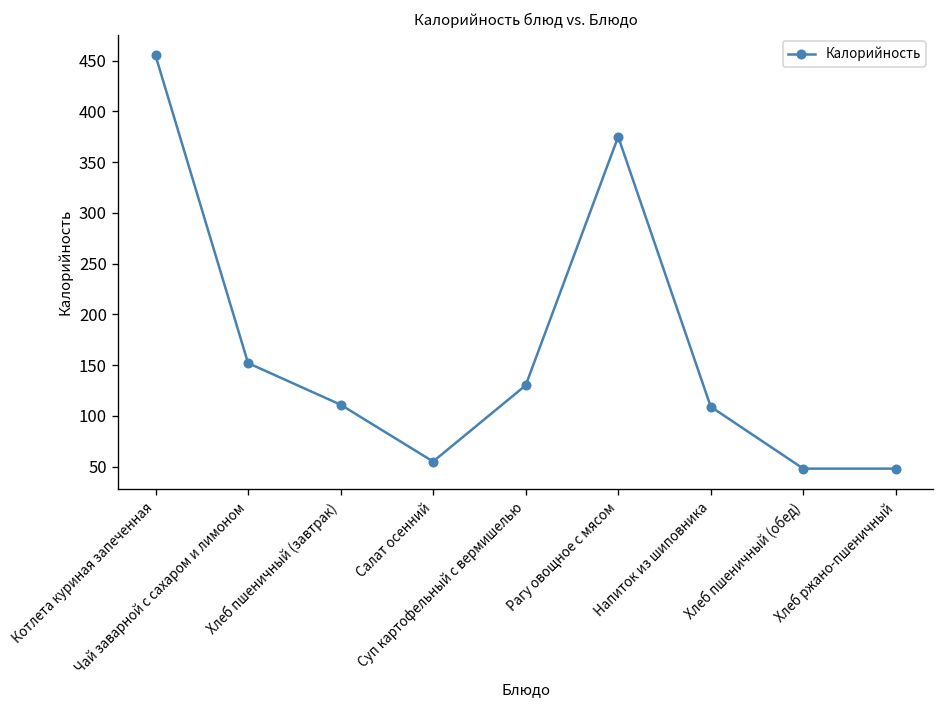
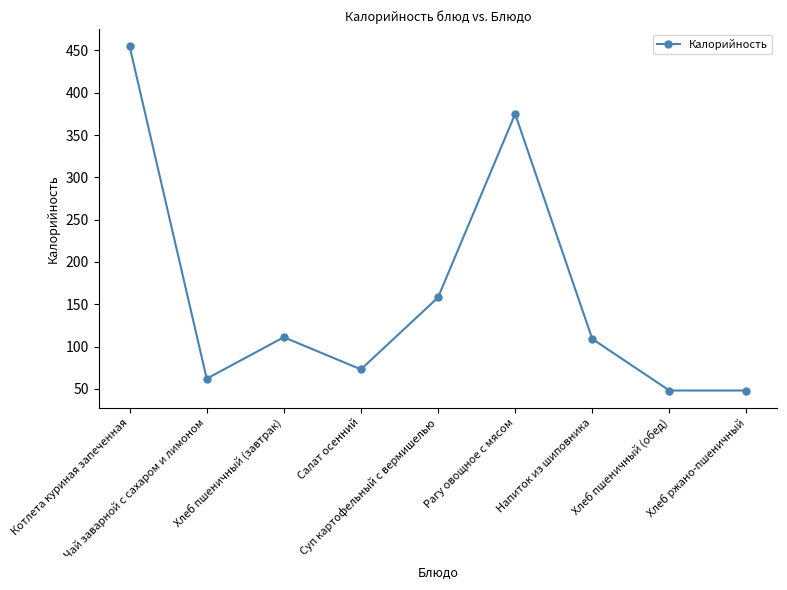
Чай заварной с сахаром и лимоном: 150 -> 60
Салат осенний: 60 -> 70
Суп картофельный с вермишелью: 130 -> 160
